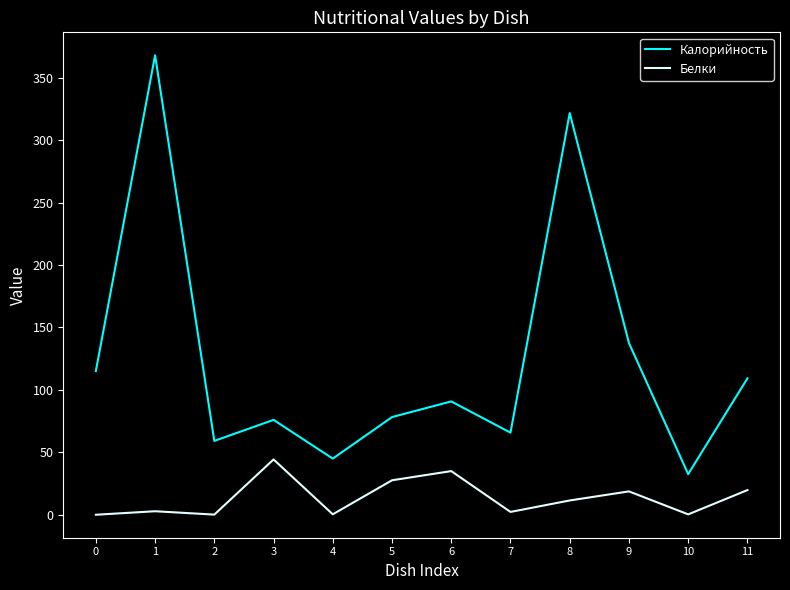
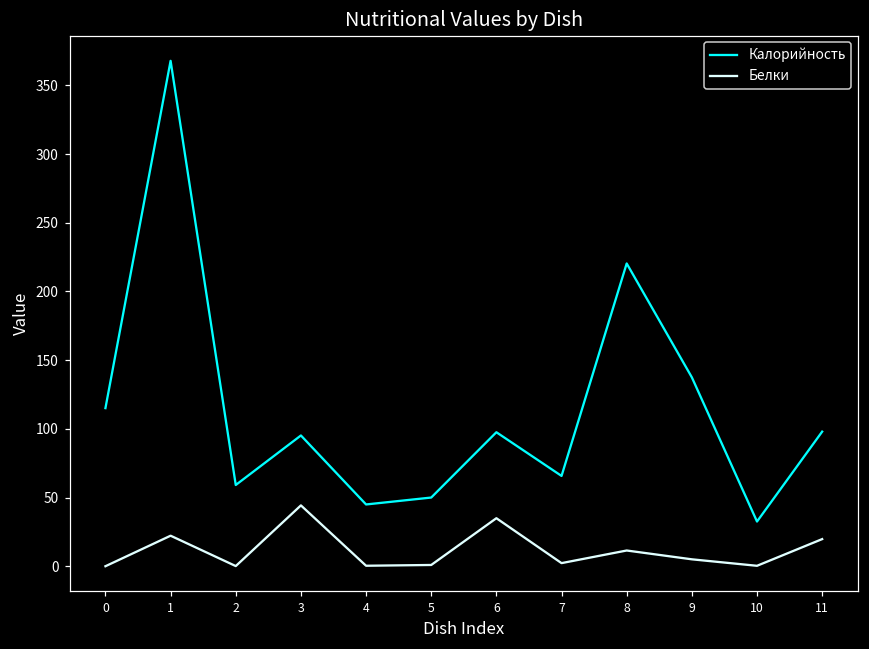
Белки, 1: 3 -> 22
Калорийность, 3: 76 -> 95
Калорийность, 5: 78 -> 50
Белки, 5: 28 -> 1
Калорийность, 6: 91 -> 98
Калорийность, 8: 322 -> 220
Белки, 9: 19 -> 5
Калорийность, 11: 109 -> 98
